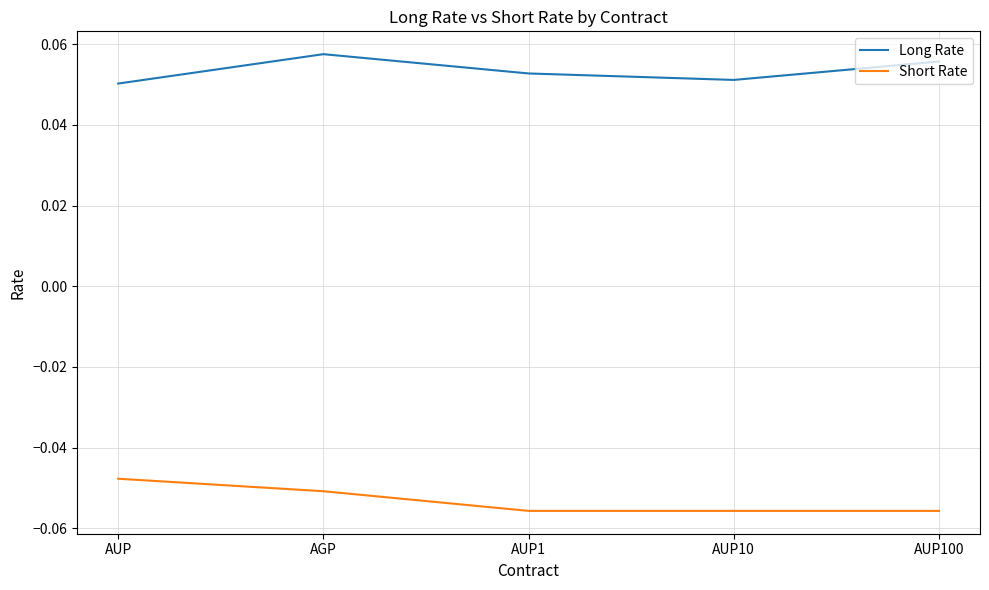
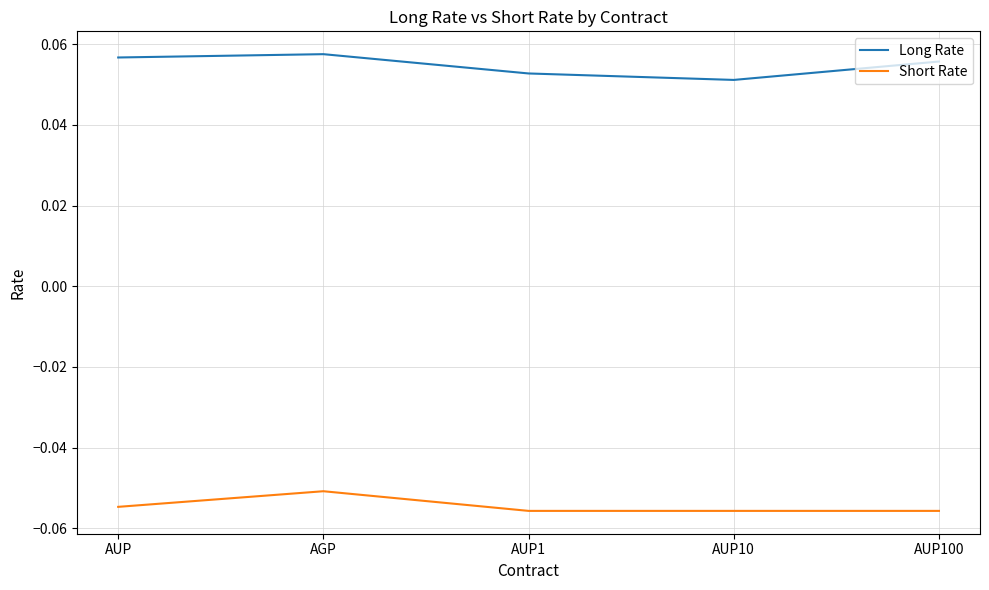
Long Rate, AUP: 0.050 -> 0.057
Short Rate, AUP: -0.048 -> -0.055
